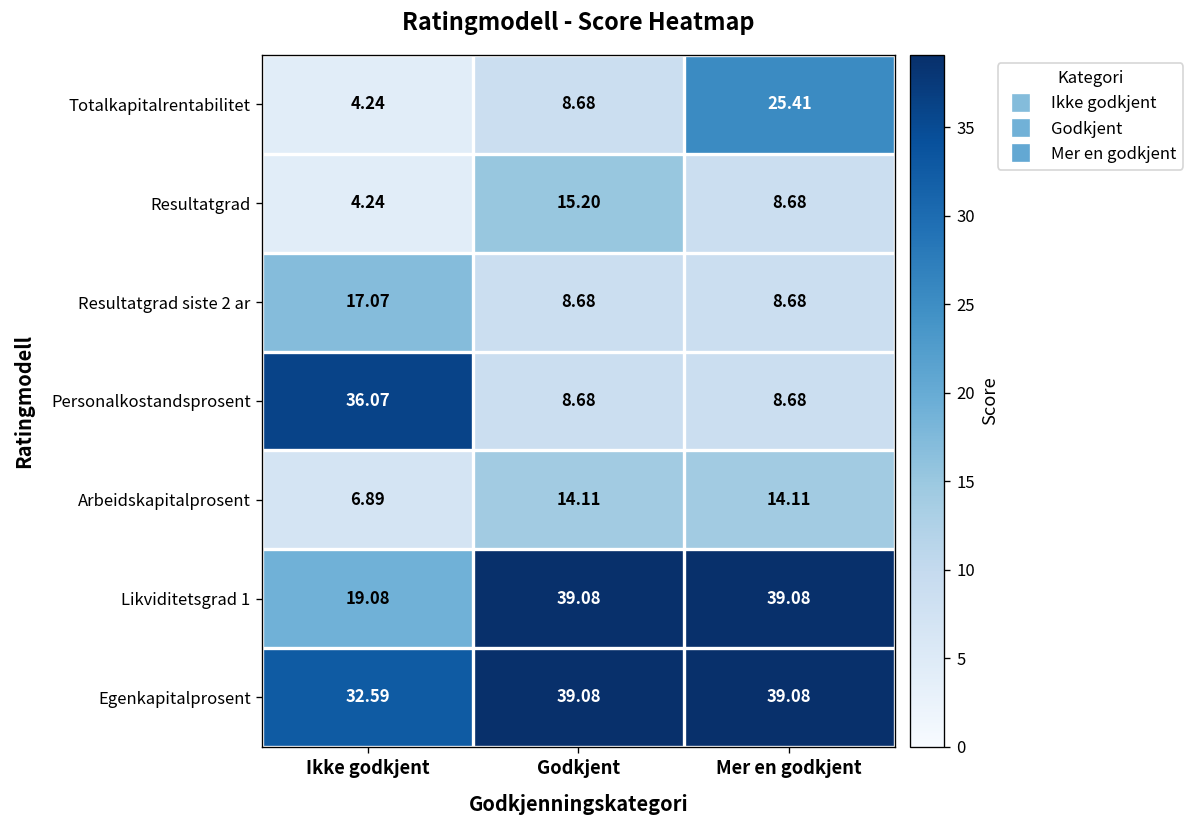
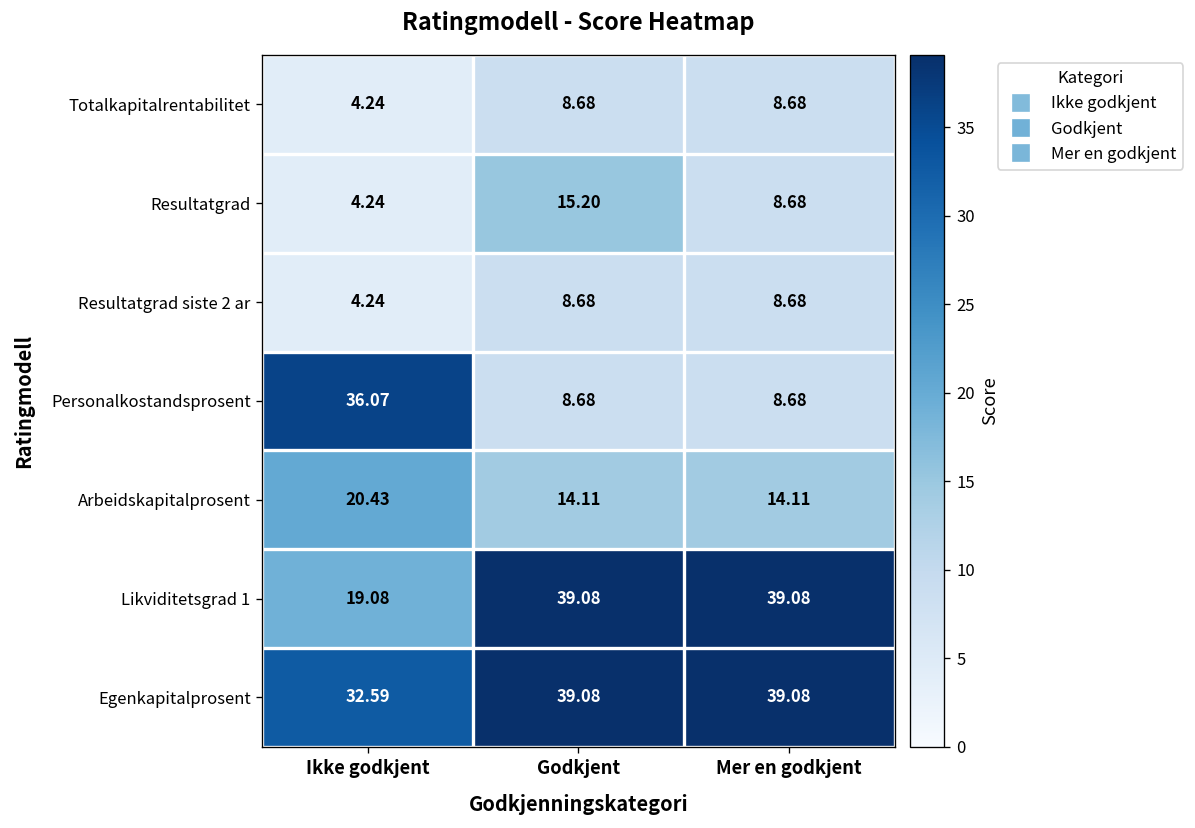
Totalkapitalrentabilitet, Mer en godkjent: 25.41 -> 8.68
Resultatgrad siste 2 ar, Ikke godkjent: 17.07 -> 4.24
Arbeidskapitalprosent, Ikke godkjent: 6.89 -> 20.43
